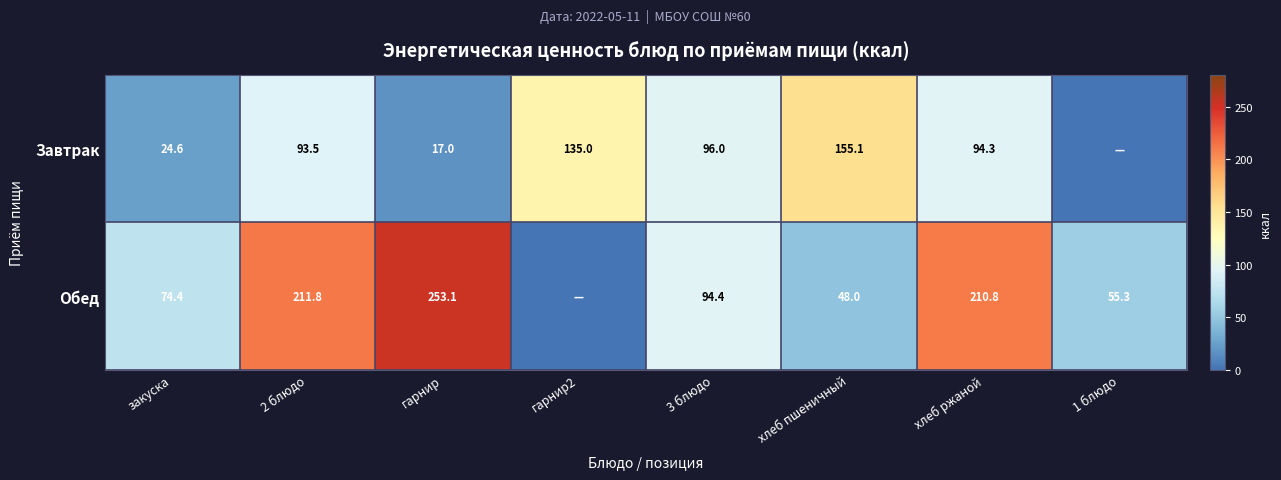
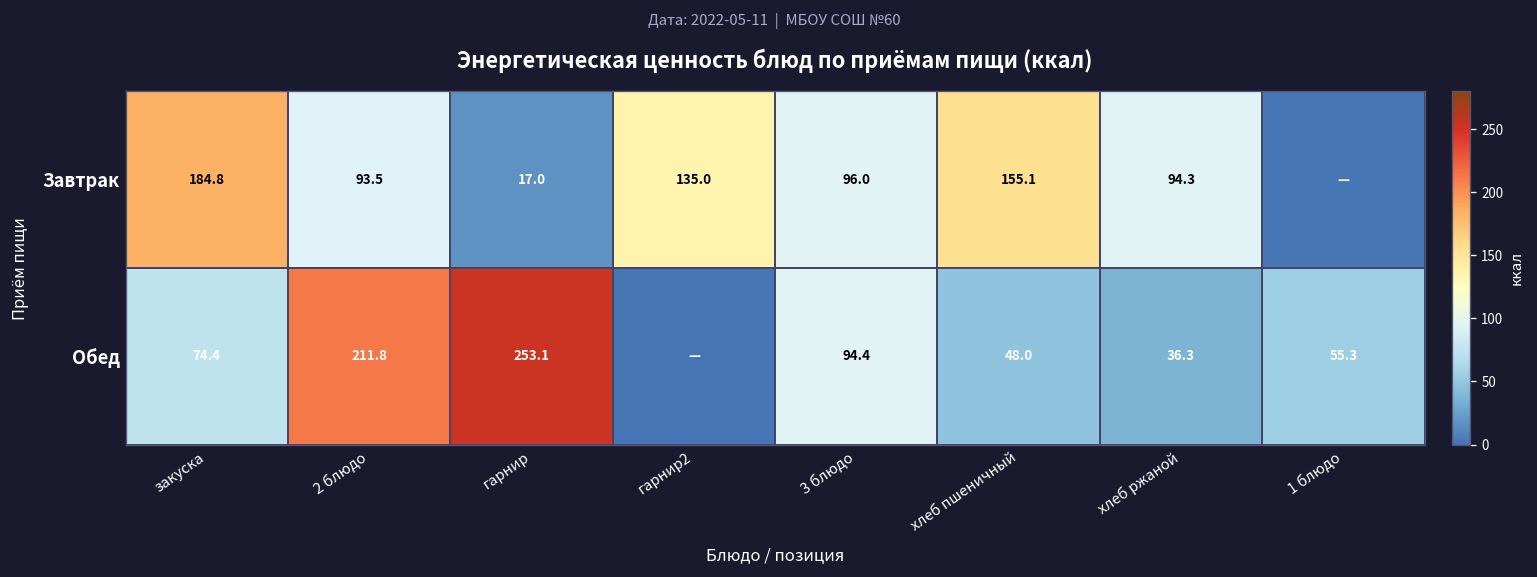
Завтрак, закуска: 24.6 -> 184.8
Обед, хлеб ржаной: 210.8 -> 36.3
